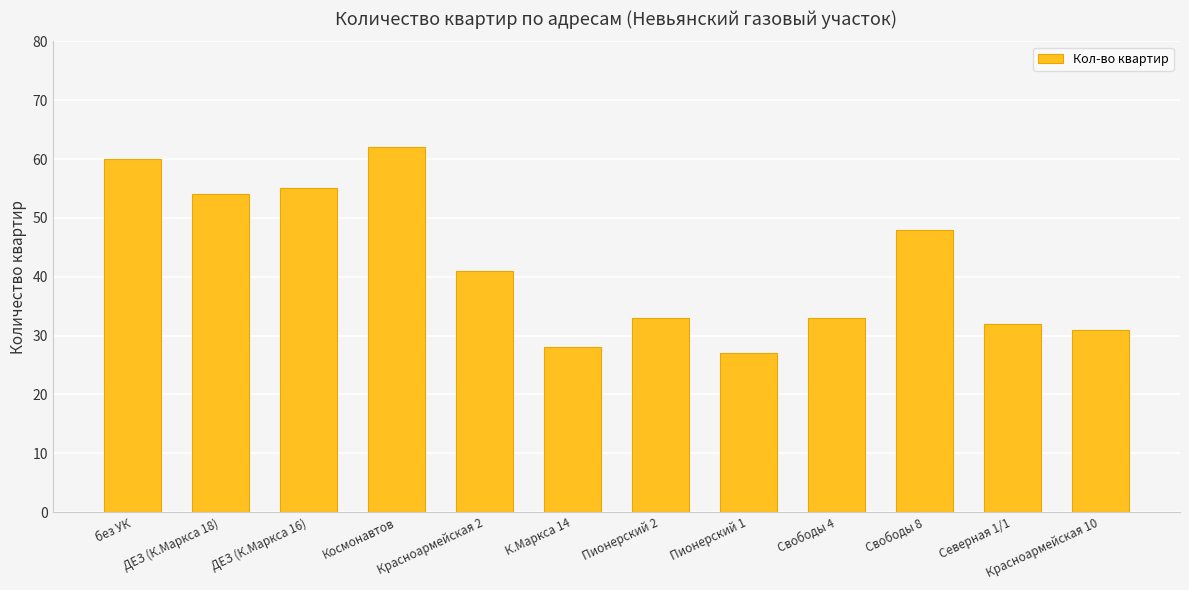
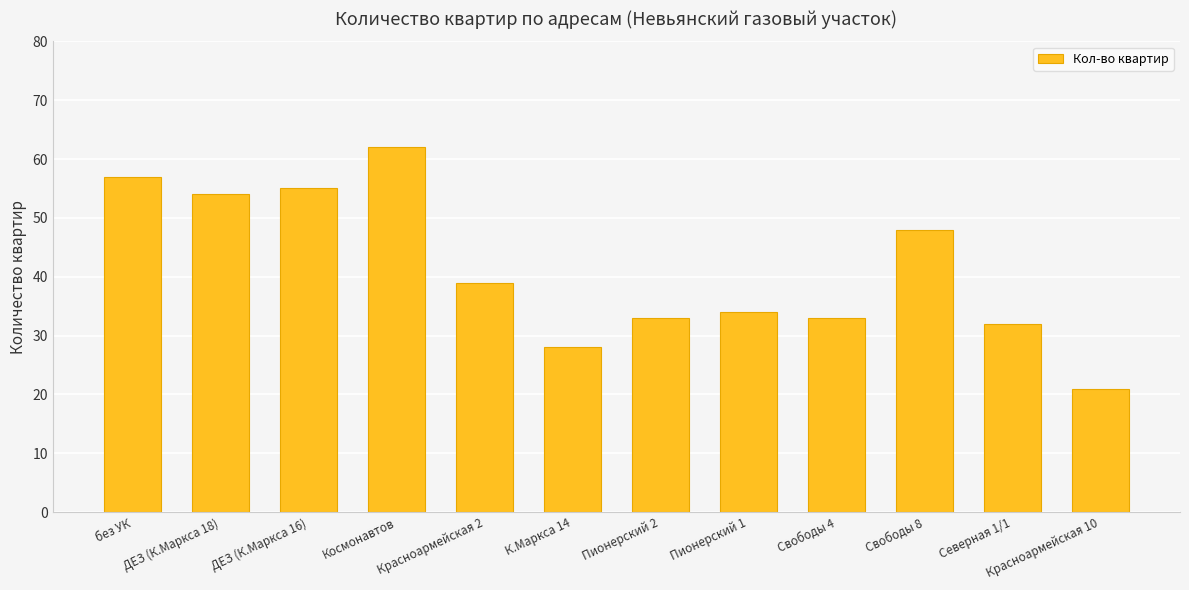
без УК: 60 -> 57
Красноармейская 2: 41 -> 39
Пионерский 1: 27 -> 34
Красноармейская 10: 31 -> 21
